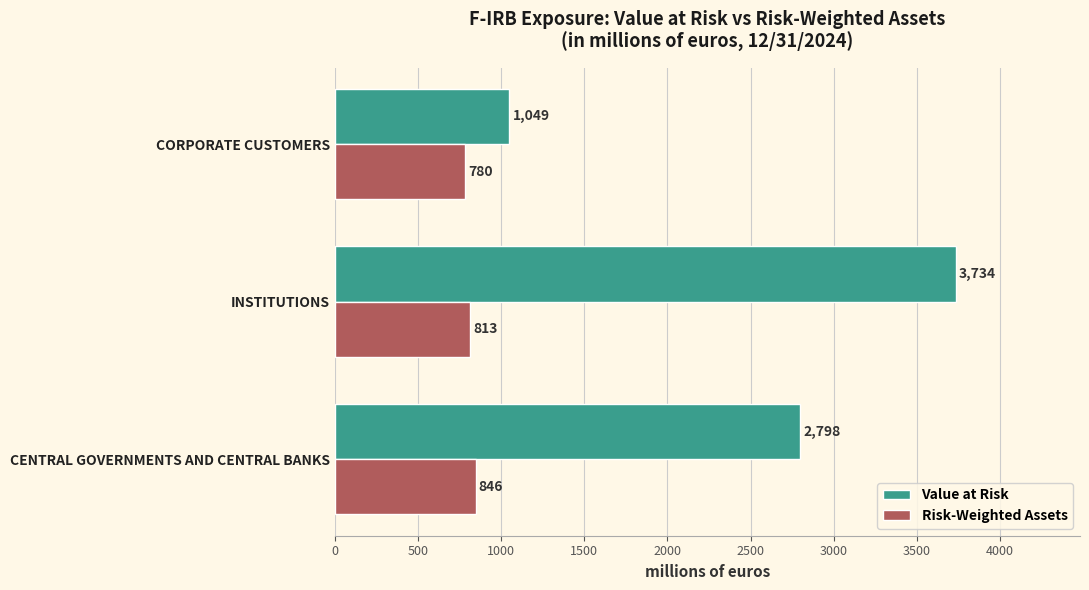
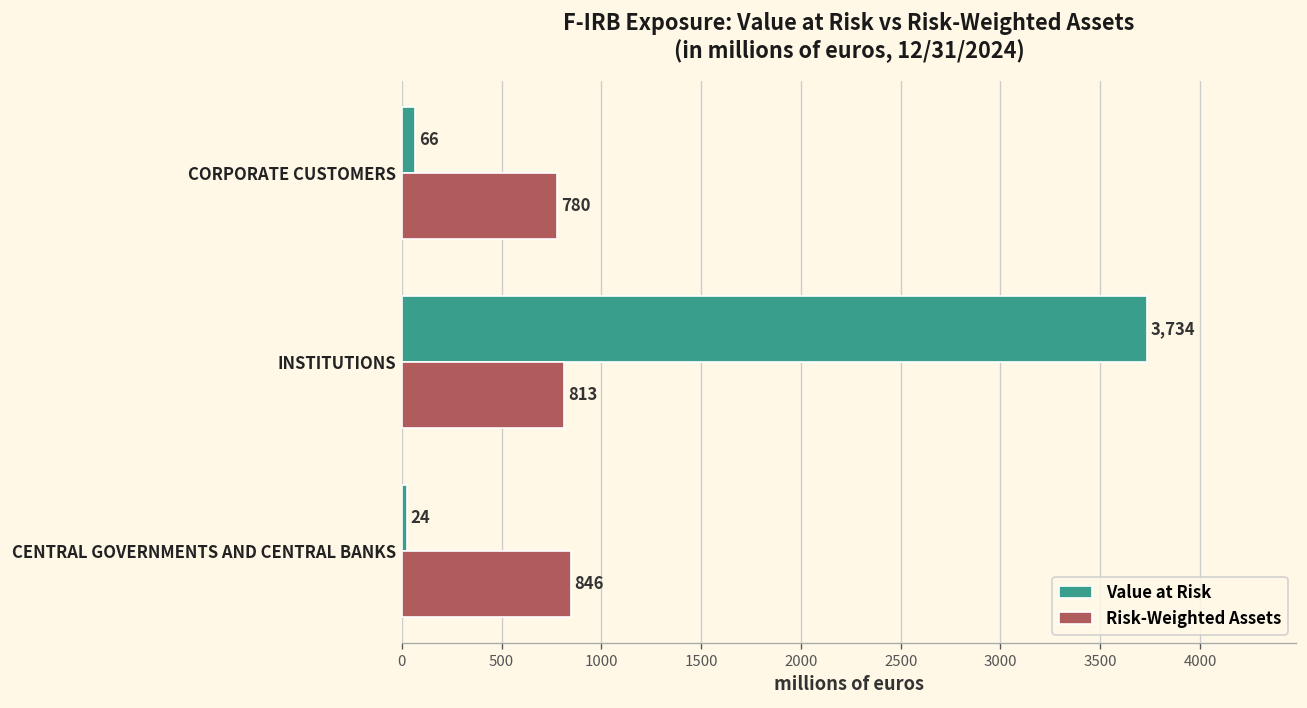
Value at Risk, CORPORATE CUSTOMERS: 1,049 -> 66
Value at Risk, CENTRAL GOVERNMENTS AND CENTRAL BANKS: 2,798 -> 24
